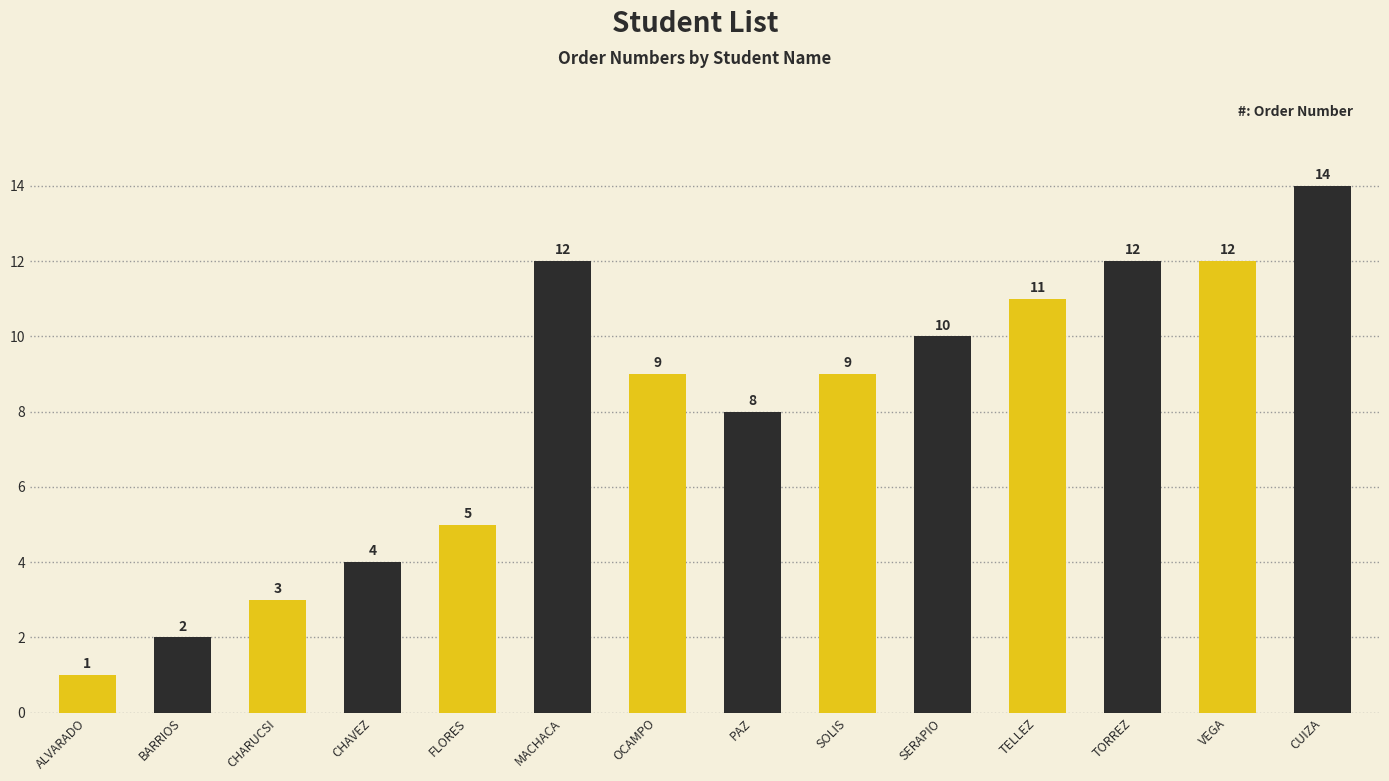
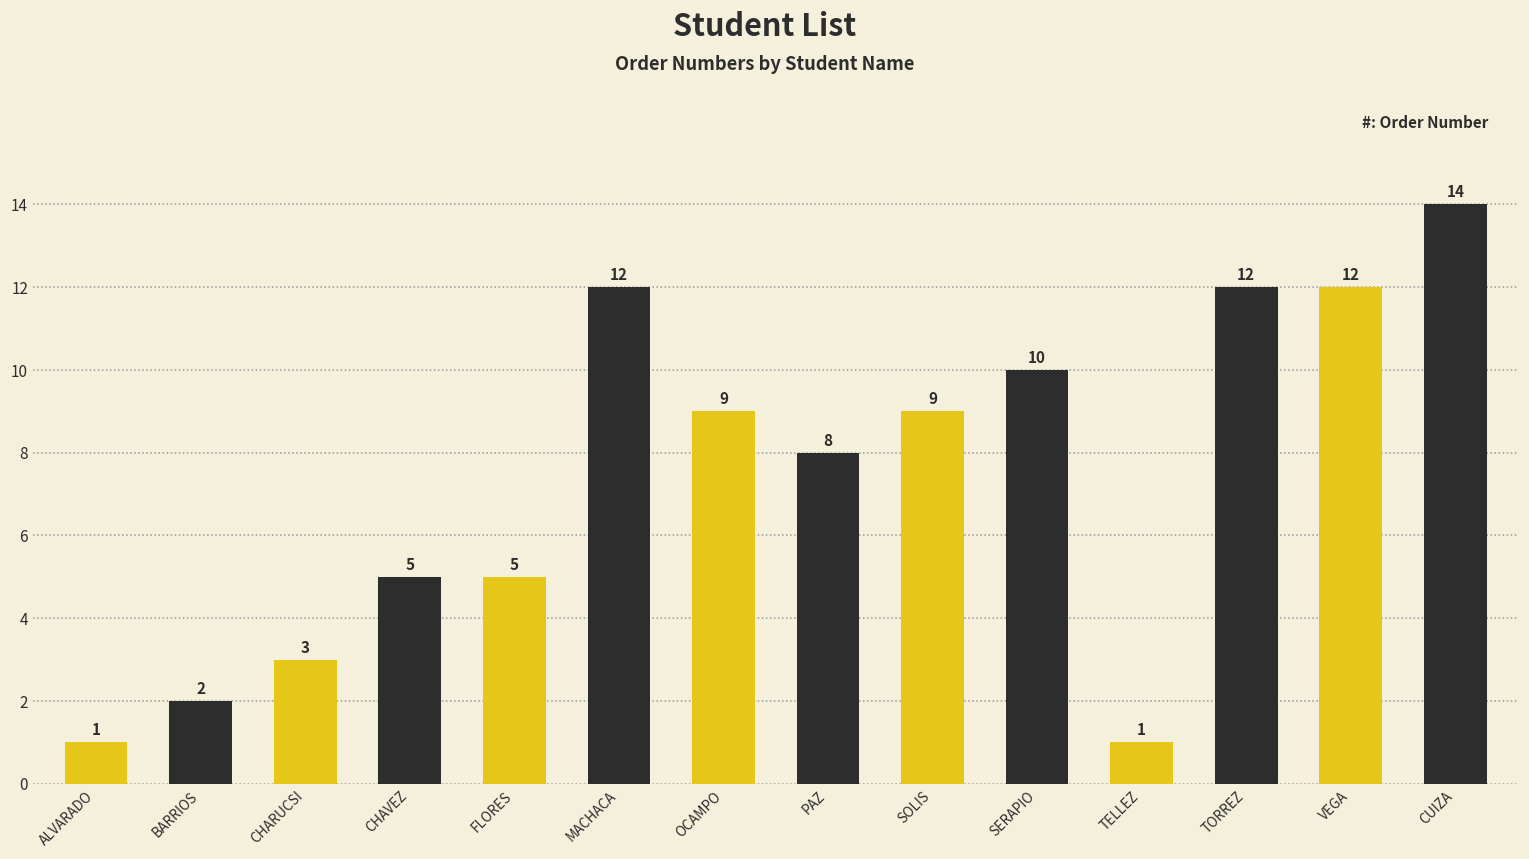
CHAVEZ: 4 -> 5
TELLEZ: 11 -> 1
